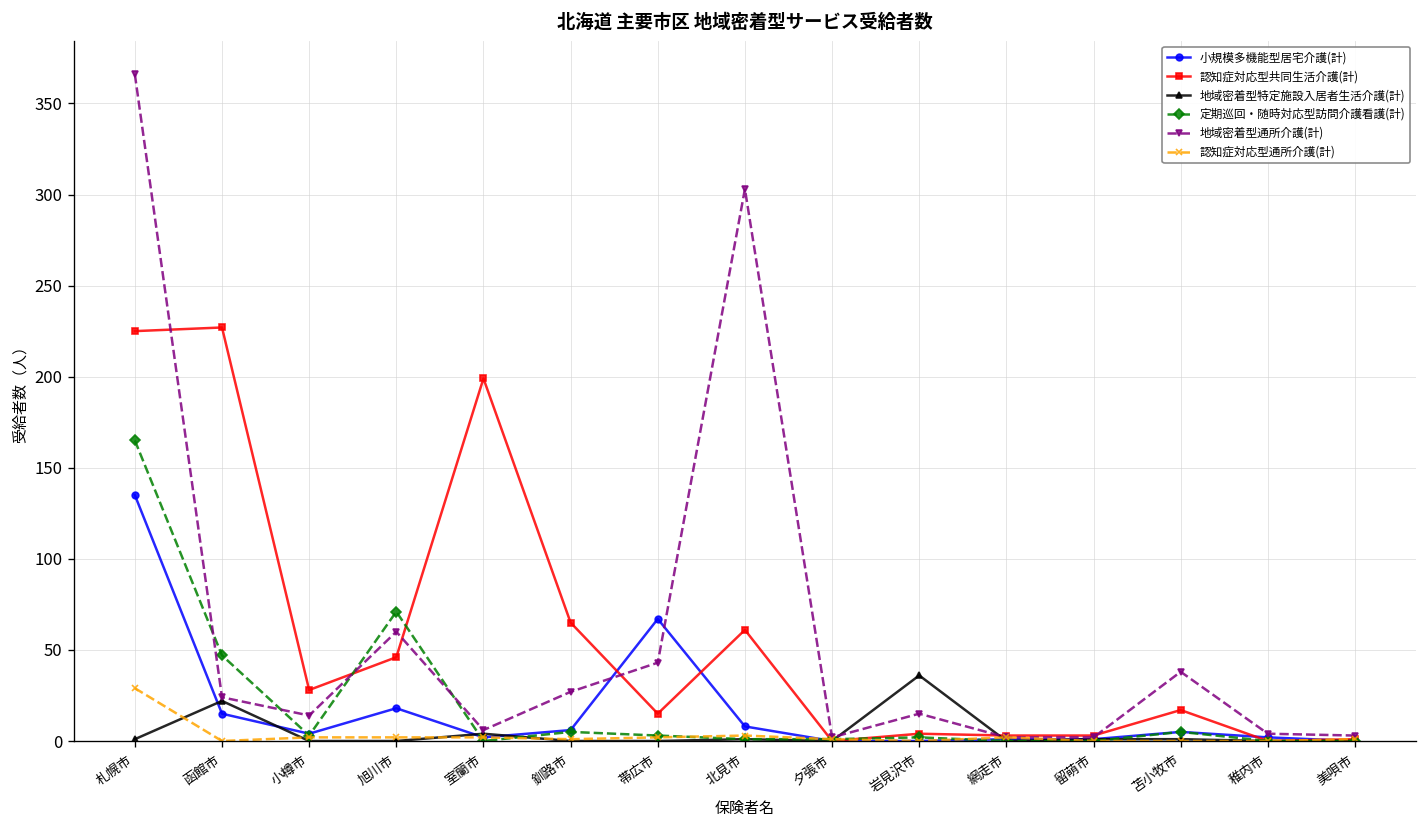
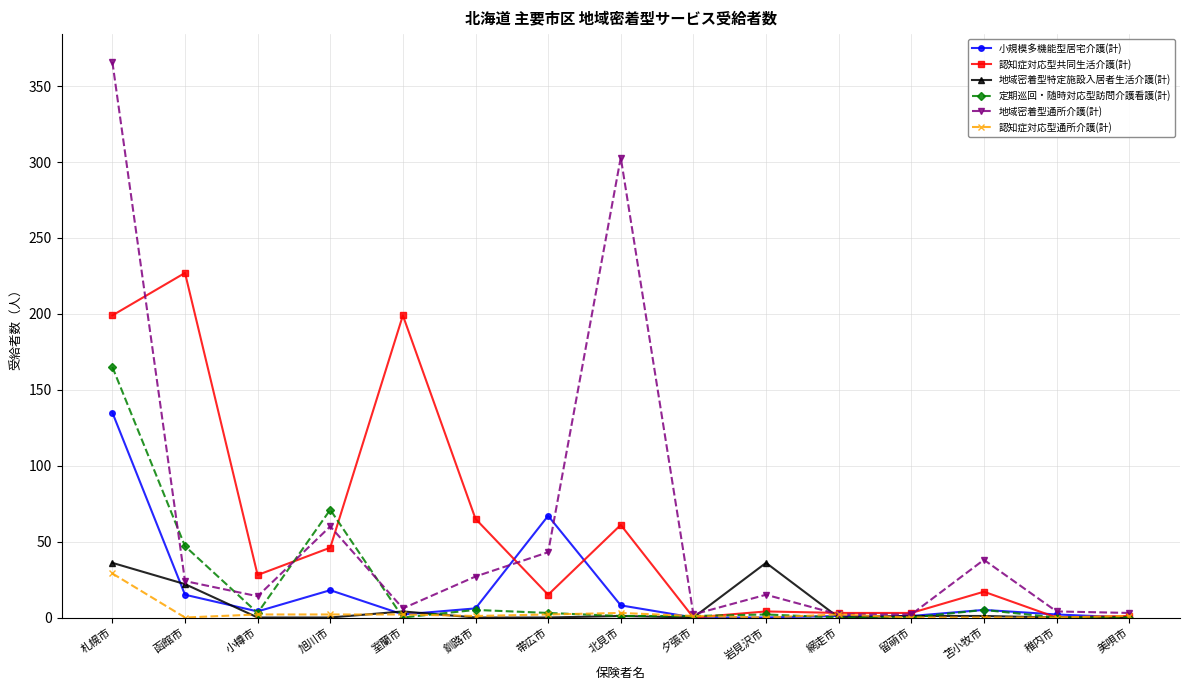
認知症対応型共同生活介護(計), 札幌市: 225 -> 199
地域密着型特定施設入居者生活介護(計), 札幌市: 1 -> 36
